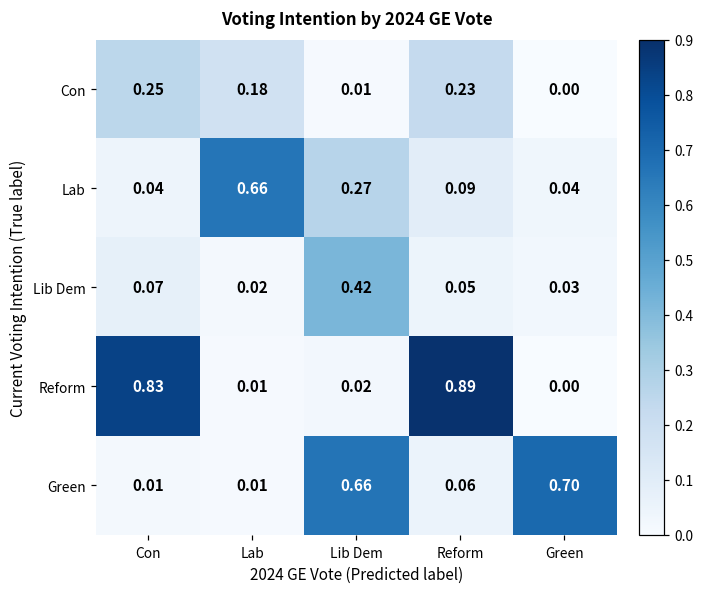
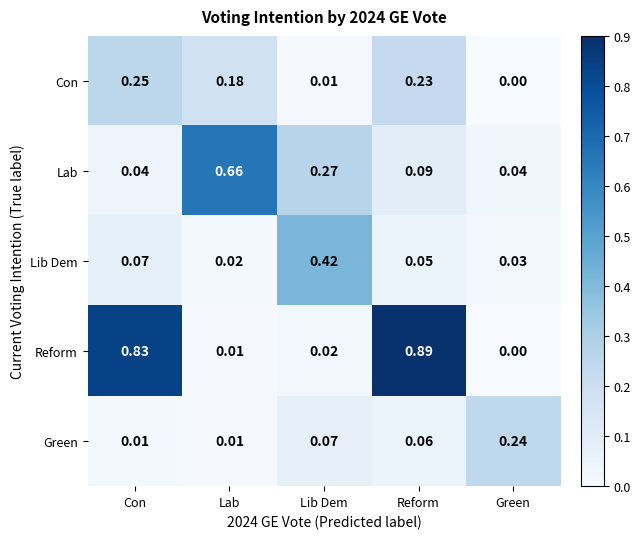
Green, Lib Dem: 0.66 -> 0.07
Green, Green: 0.70 -> 0.24
